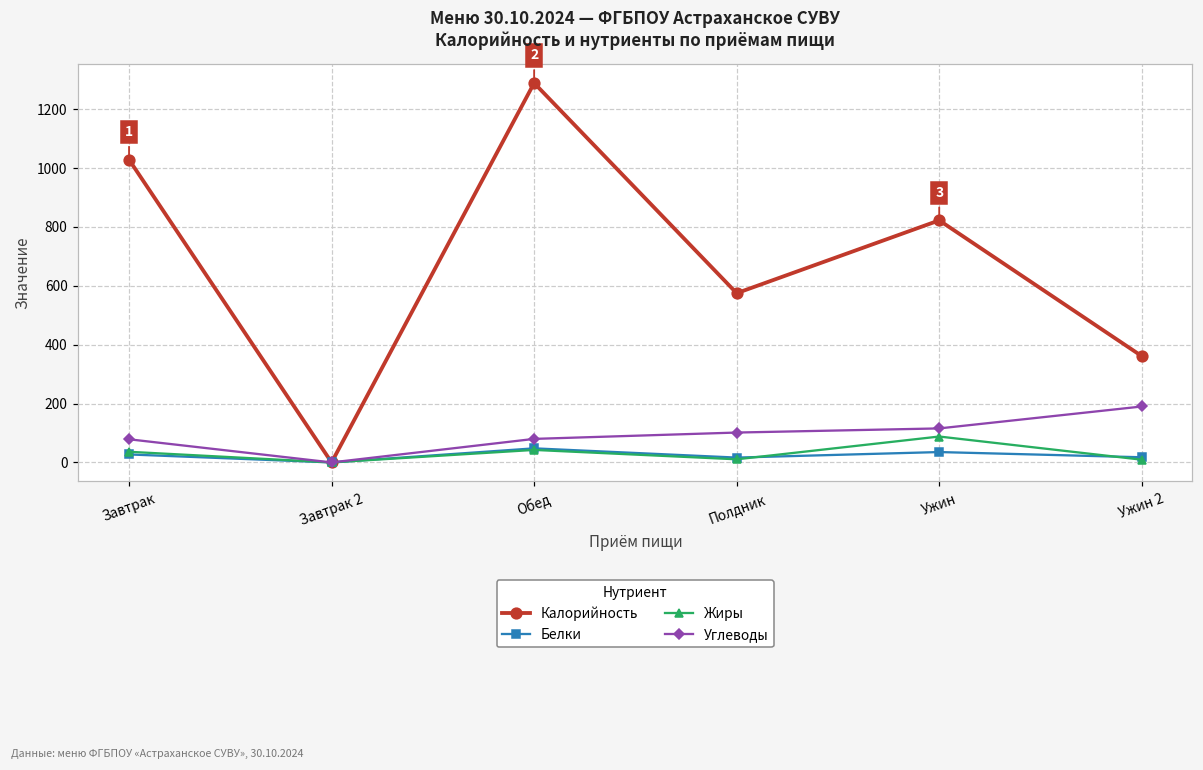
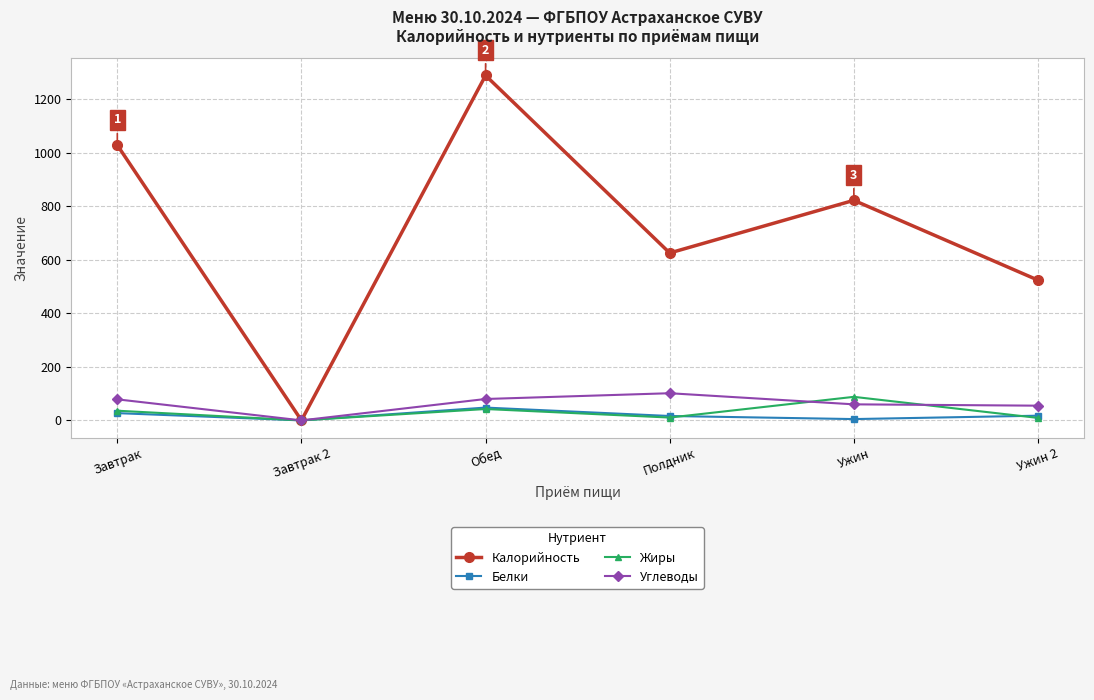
Калорийность, Полдник: 570 -> 630
Белки, Ужин: 40 -> 0
Углеводы, Ужин: 120 -> 60
Калорийность, Ужин 2: 360 -> 520
Углеводы, Ужин 2: 190 -> 60
